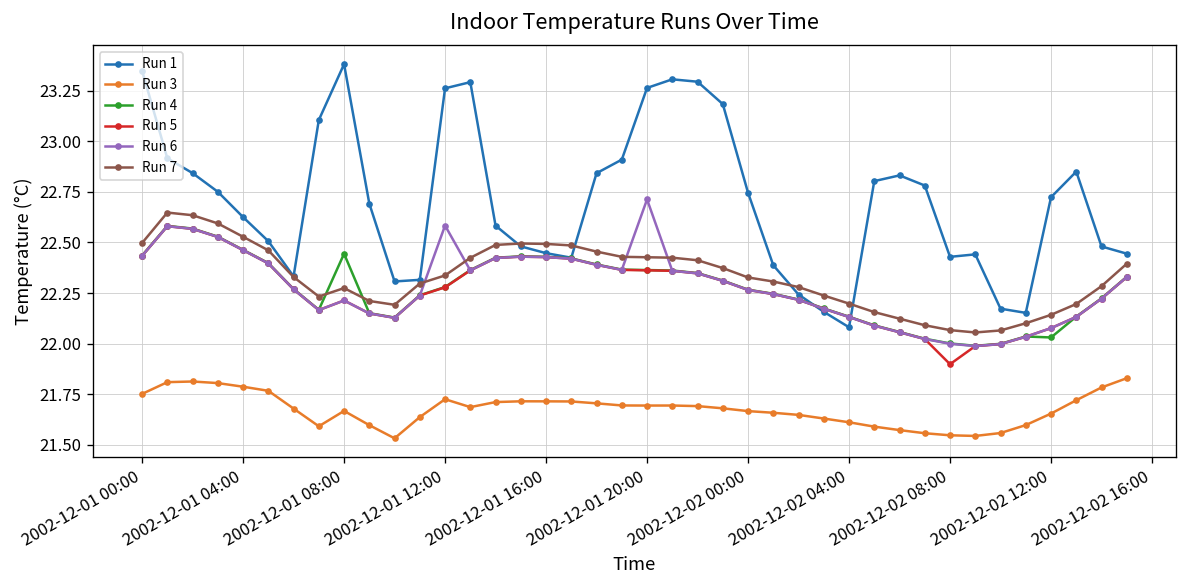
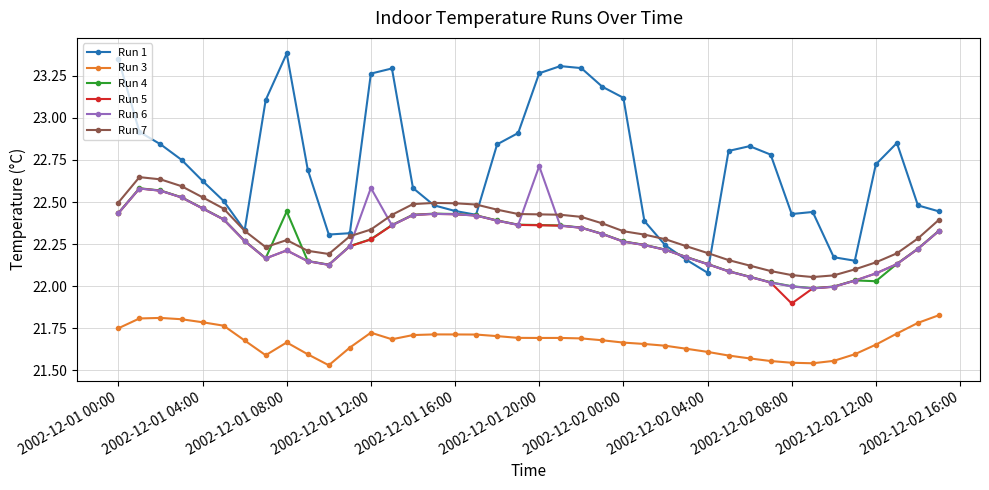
Run 1, 2002-12-02 00:00: 22.75 -> 23.12
